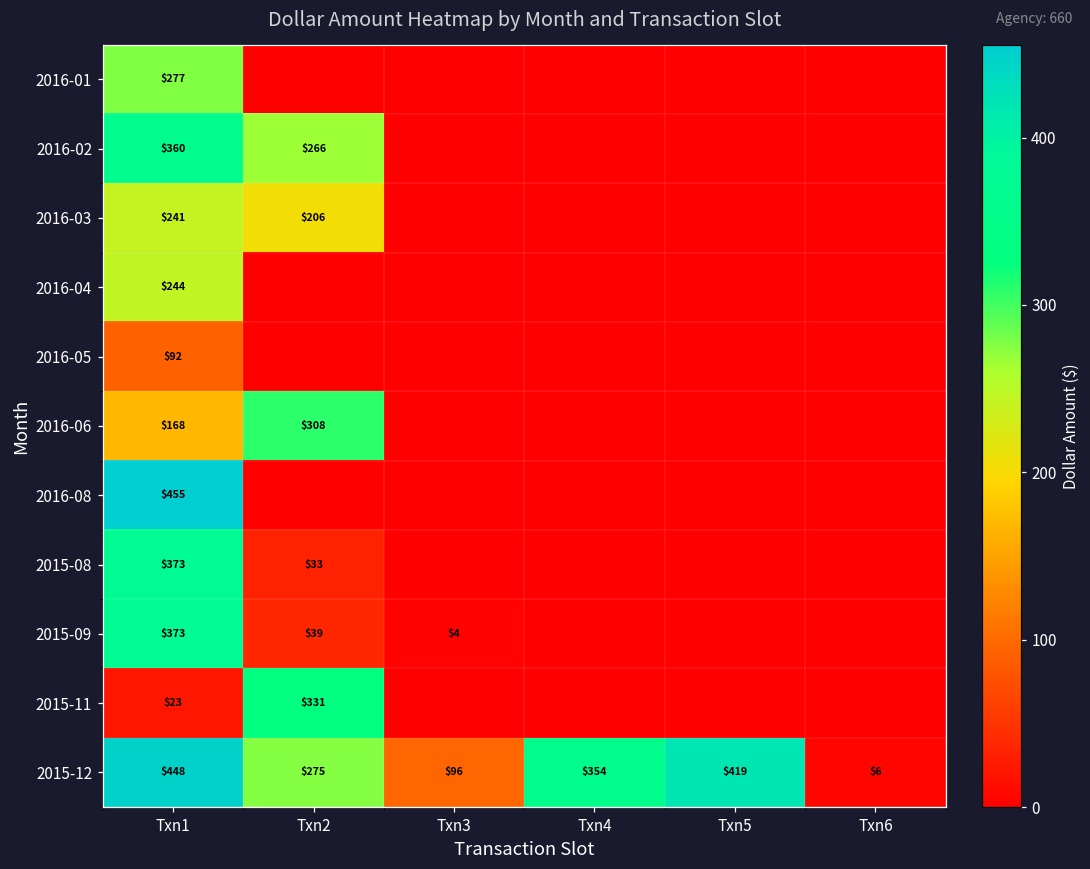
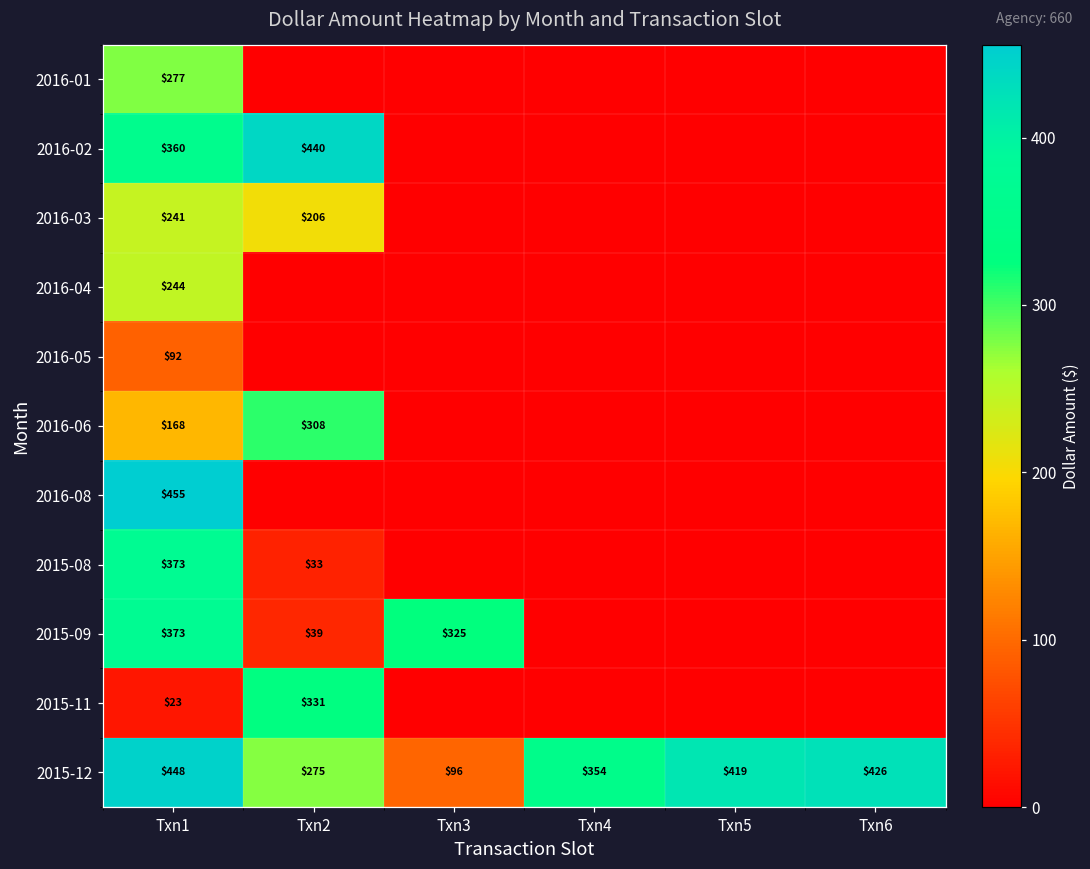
2016-02, Txn2: $266 -> $440
2015-09, Txn3: $4 -> $325
2015-12, Txn6: $6 -> $426
